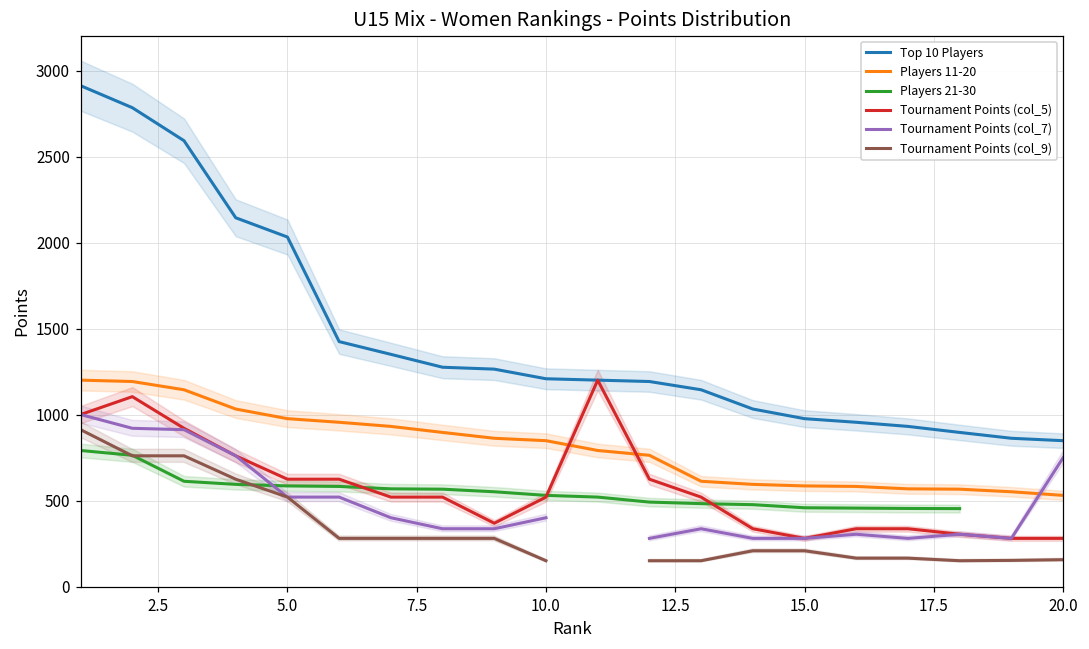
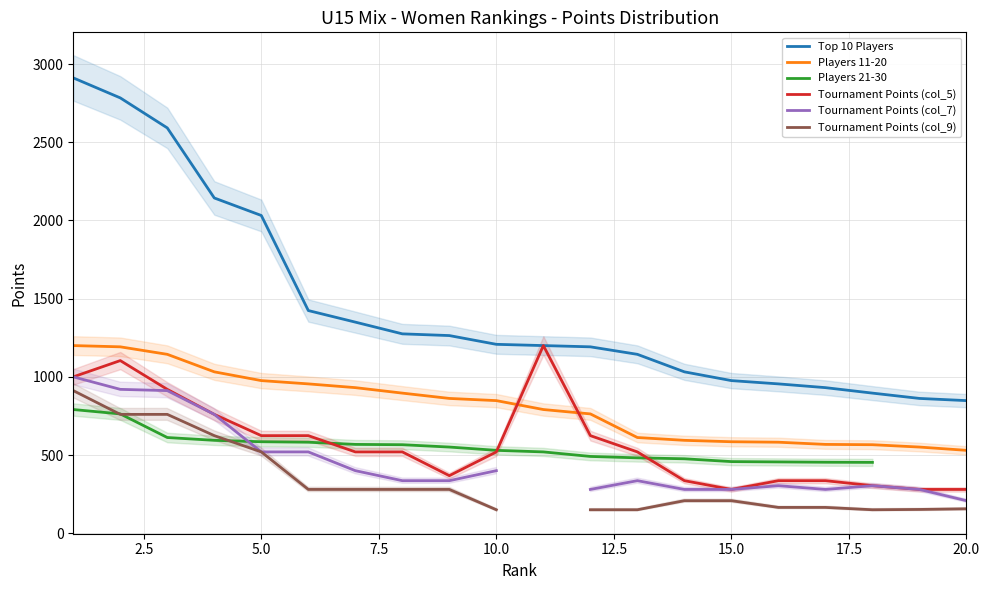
Tournament Points (col_7), 20.0: 750 -> 210
